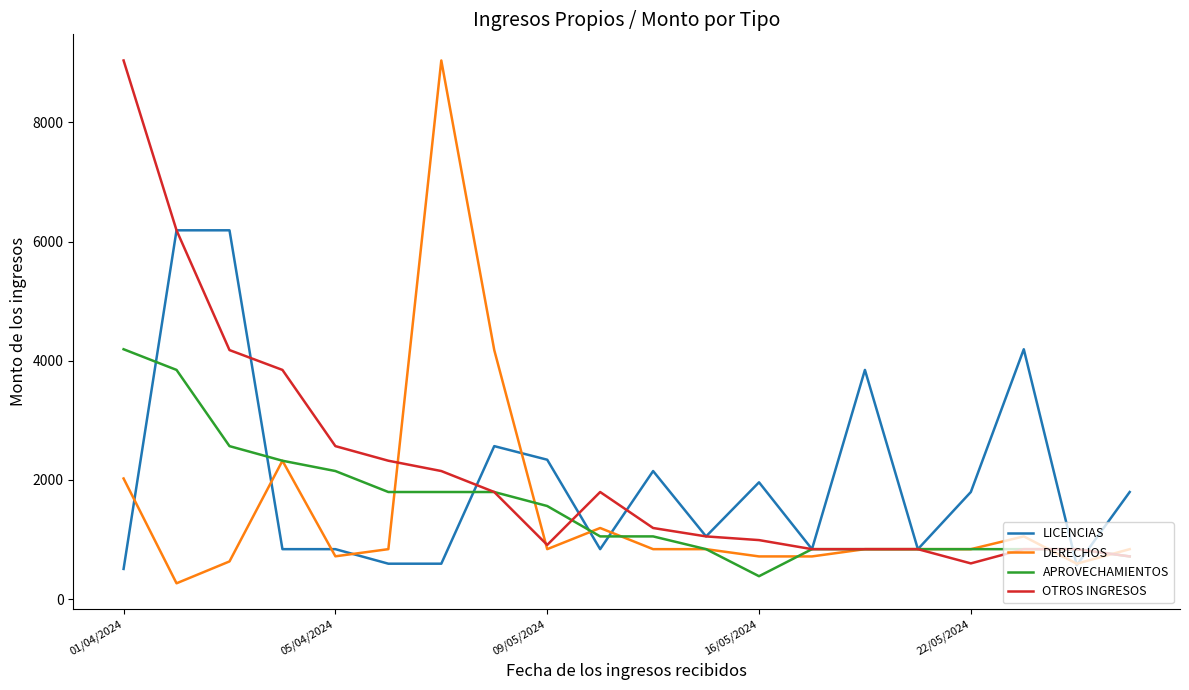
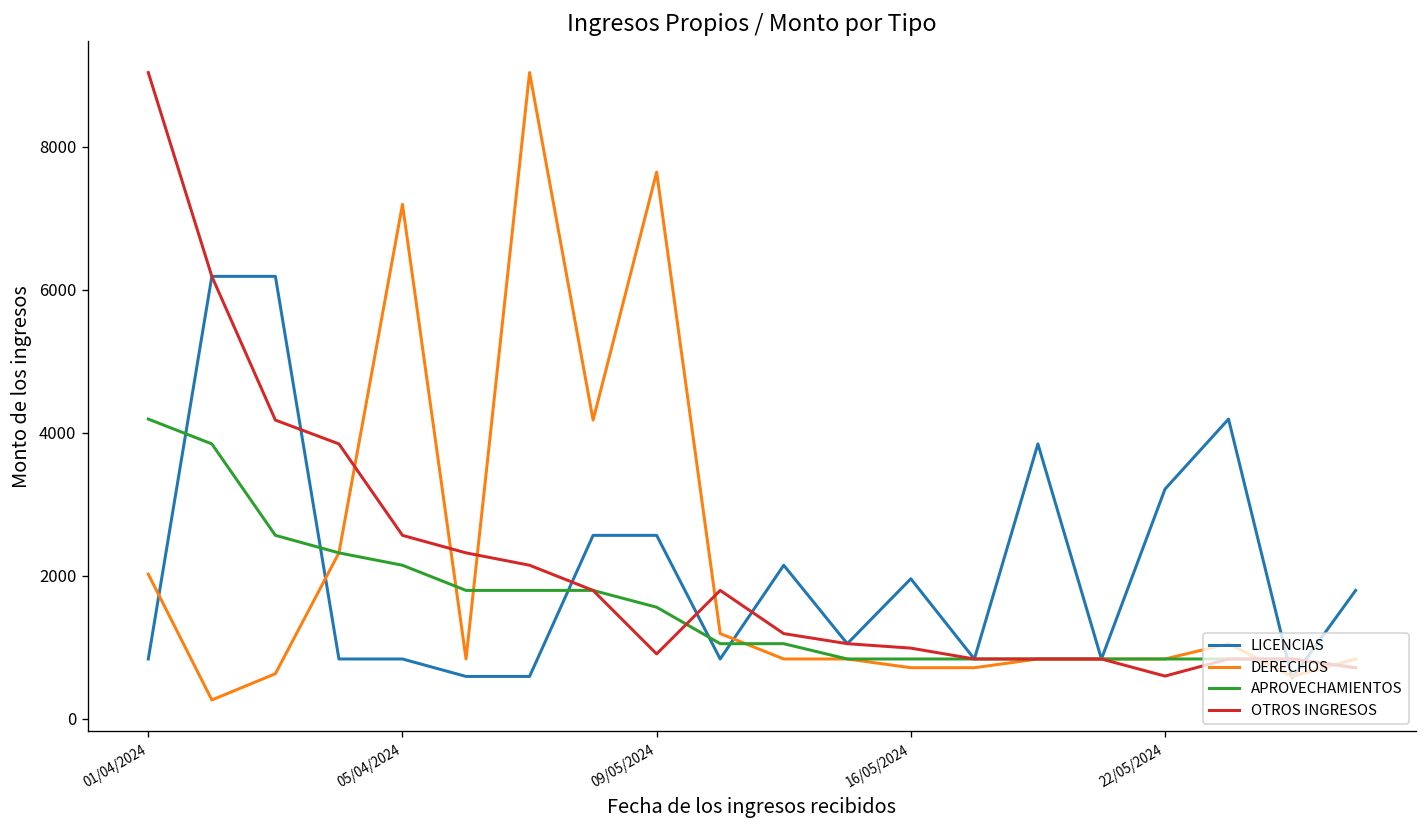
LICENCIAS, 01/04/2024: 500 -> 800
DERECHOS, 05/04/2024: 700 -> 7200
LICENCIAS, 09/05/2024: 2300 -> 2600
DERECHOS, 09/05/2024: 800 -> 7600
APROVECHAMIENTOS, 16/05/2024: 400 -> 800
LICENCIAS, 22/05/2024: 1800 -> 3200
